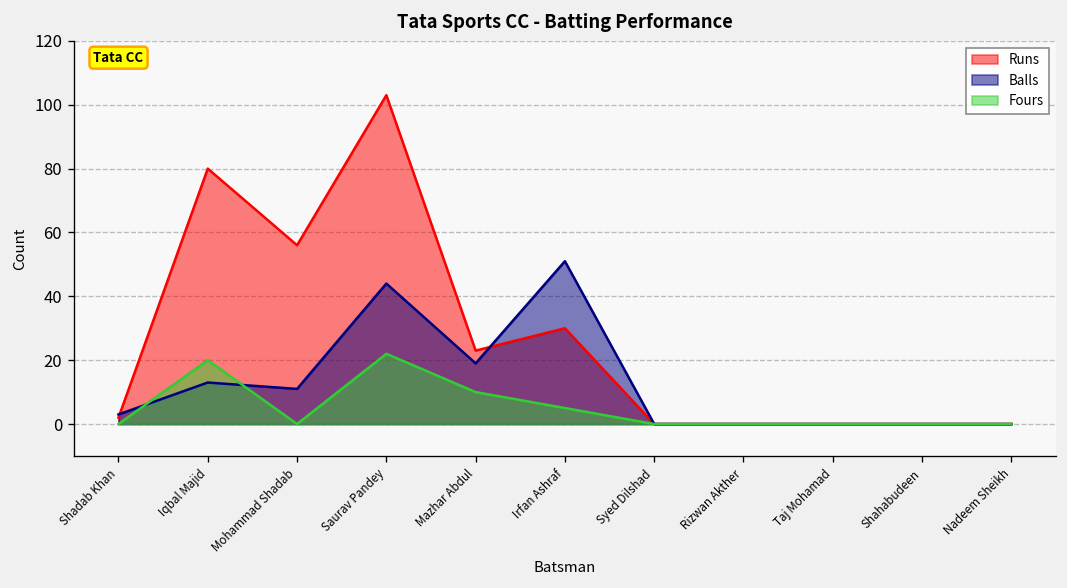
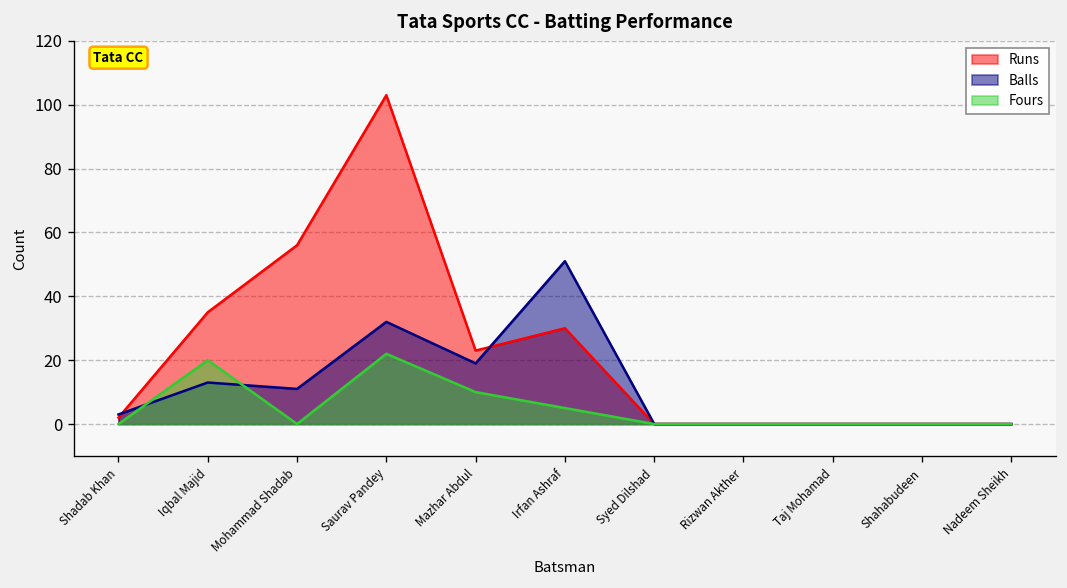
Runs, Iqbal Majid: 80 -> 35
Balls, Saurav Pandey: 44 -> 32
